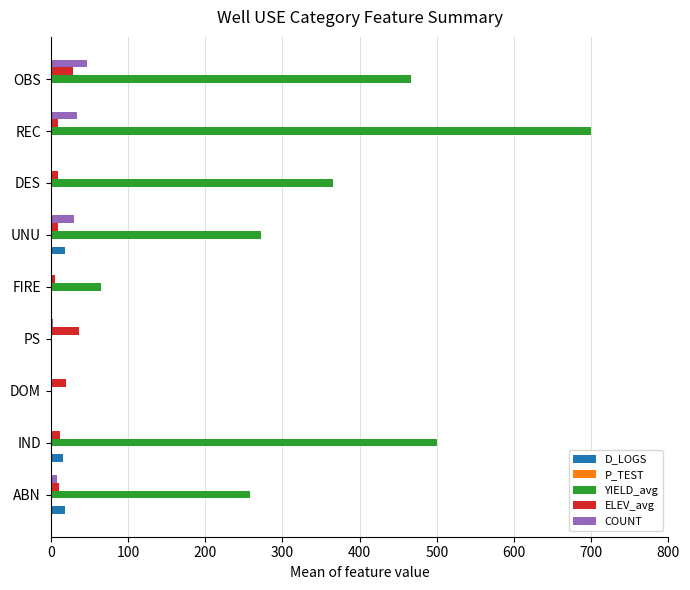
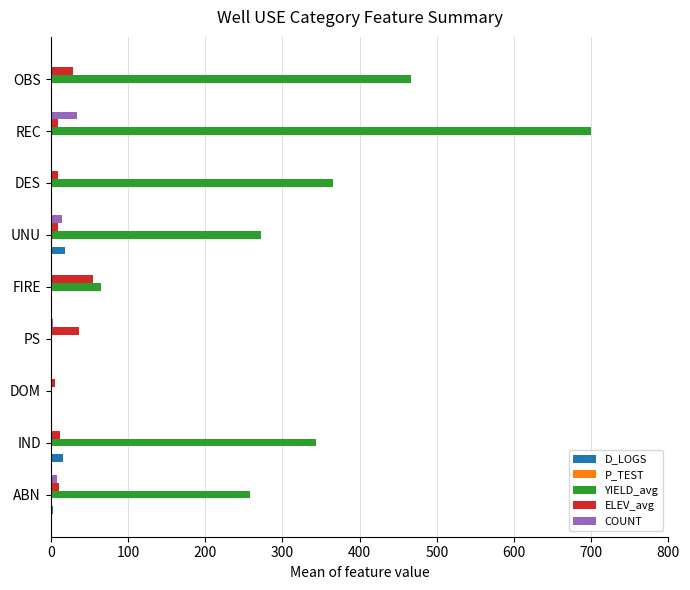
COUNT, OBS: 50 -> 0
COUNT, UNU: 30 -> 20
ELEV_avg, FIRE: 10 -> 60
ELEV_avg, DOM: 20 -> 10
YIELD_avg, IND: 500 -> 340
D_LOGS, ABN: 20 -> 0
